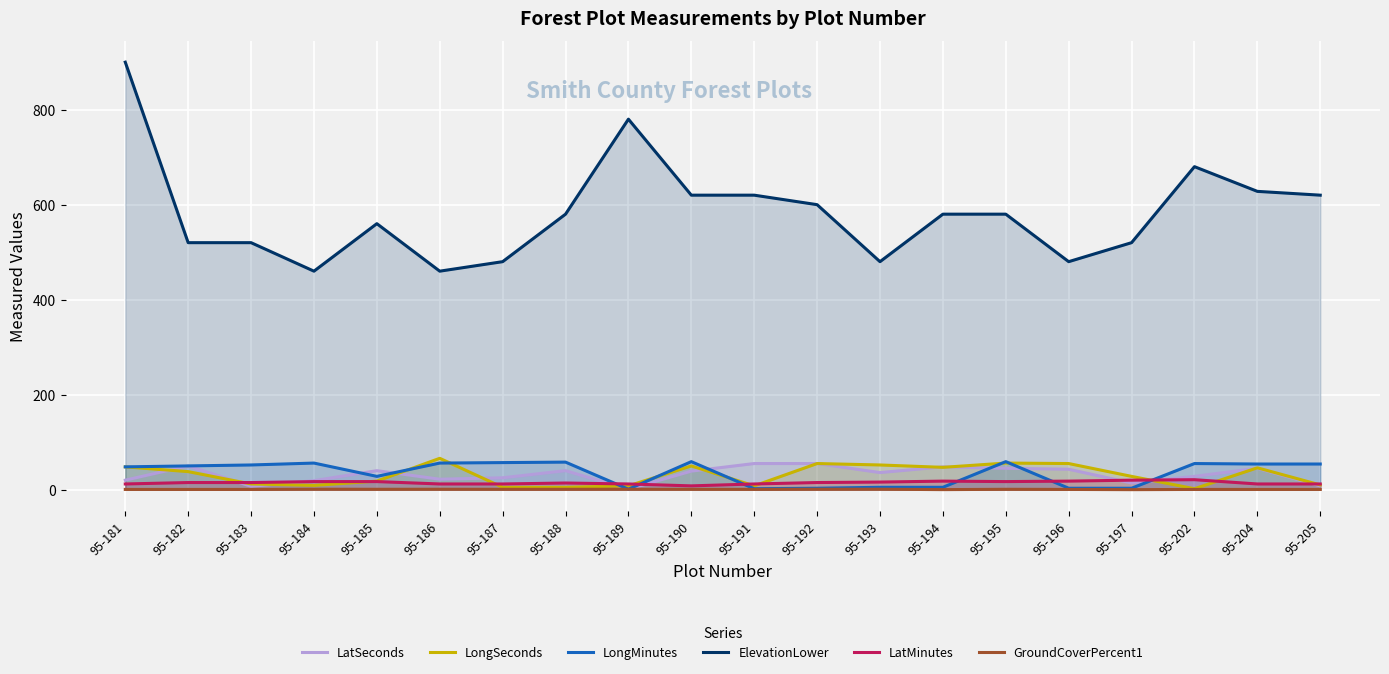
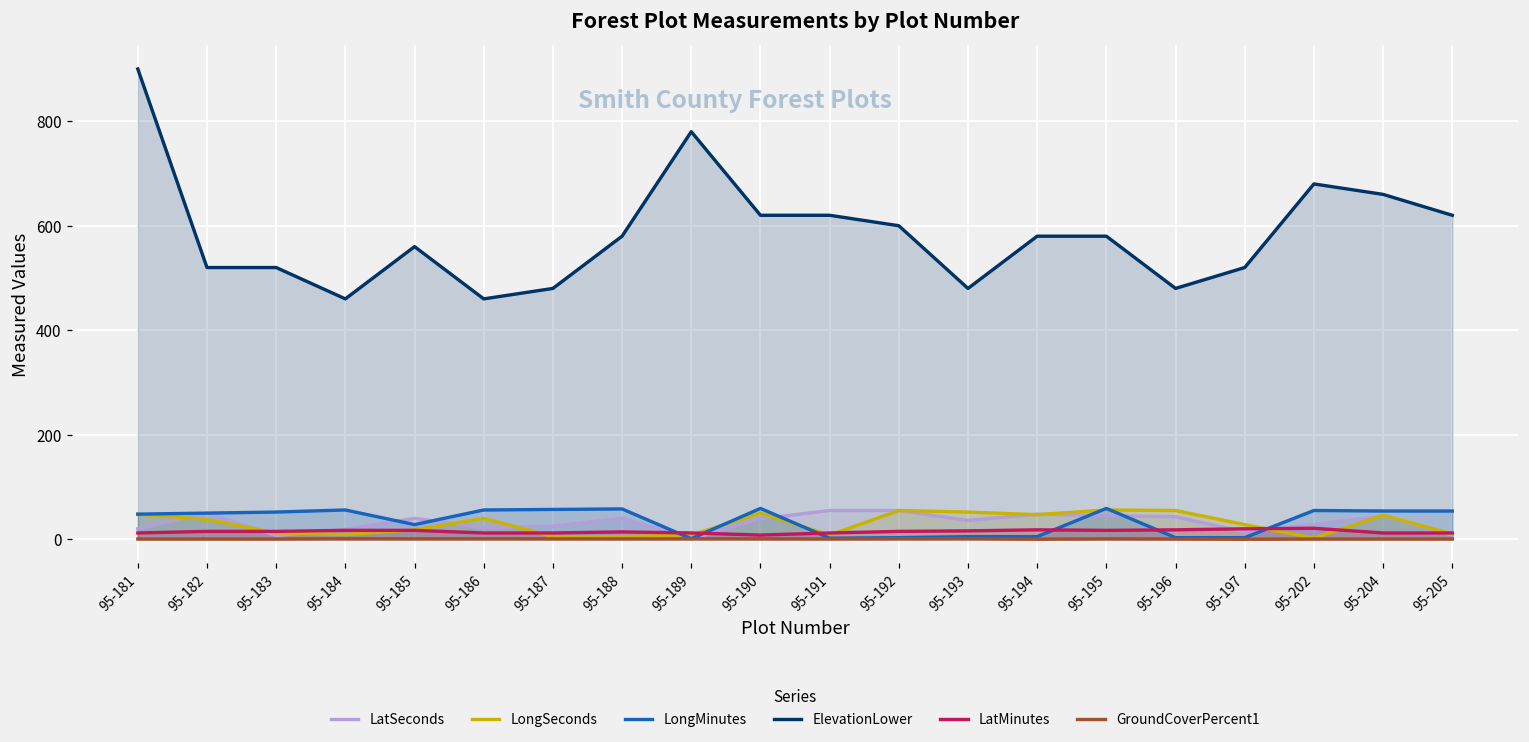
LongSeconds, 95-186: 70 -> 40
ElevationLower, 95-204: 630 -> 660
